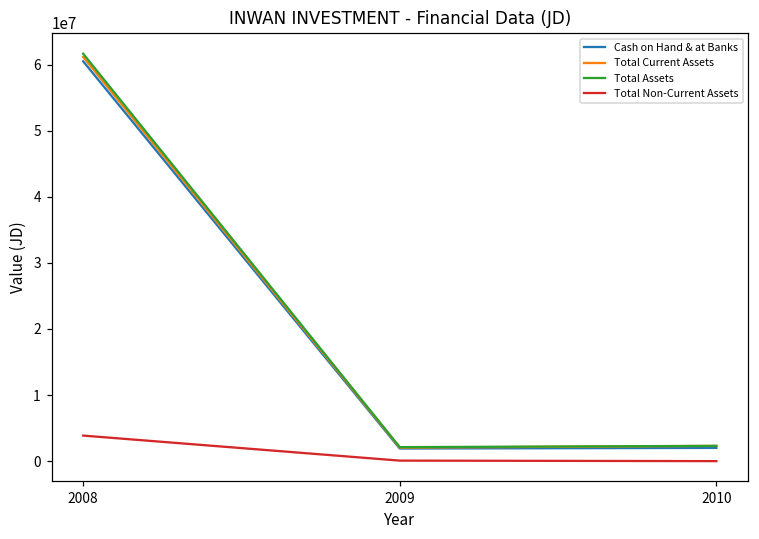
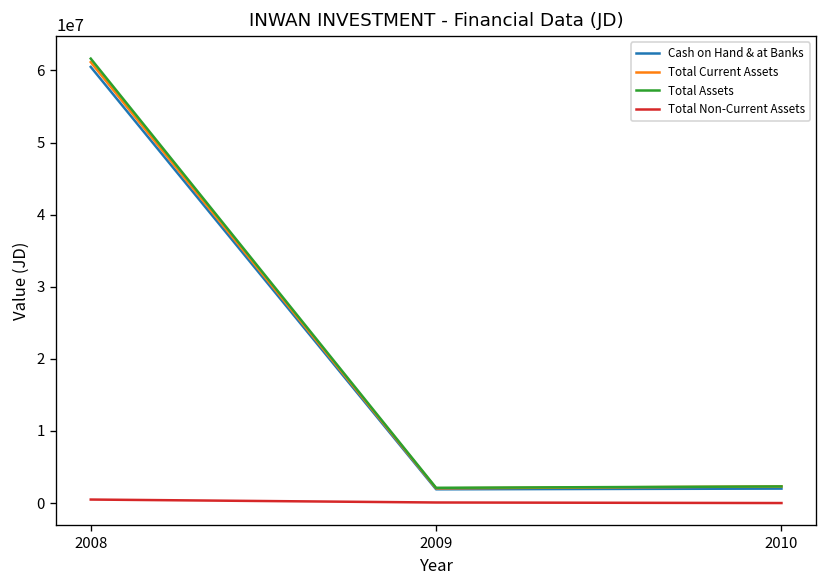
Total Non-Current Assets, 2008: 4000000 -> 0
